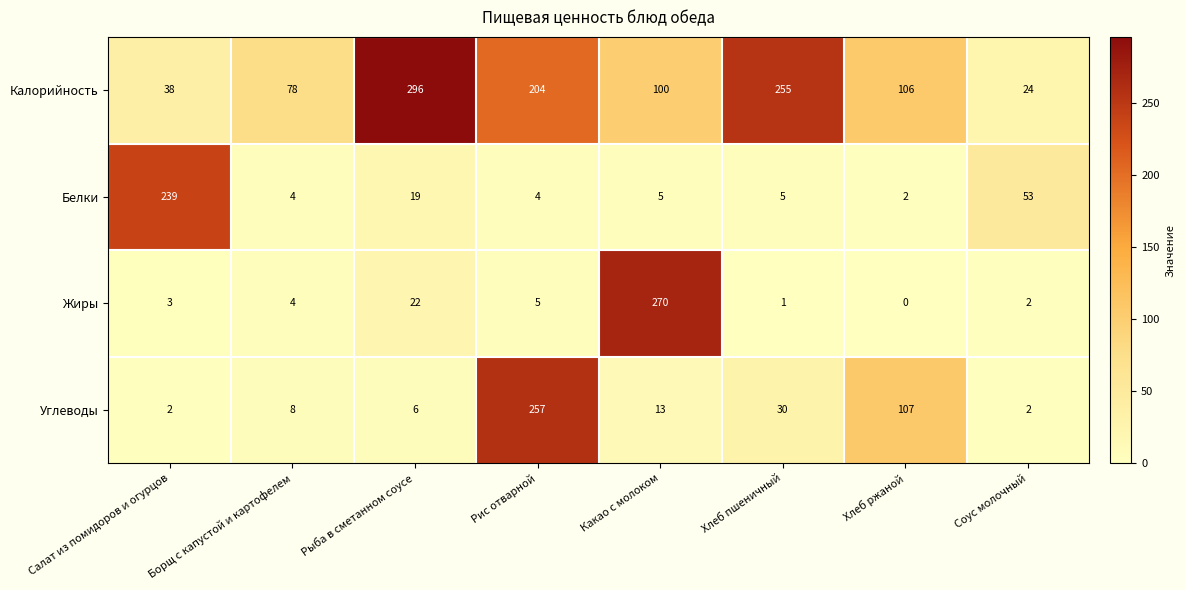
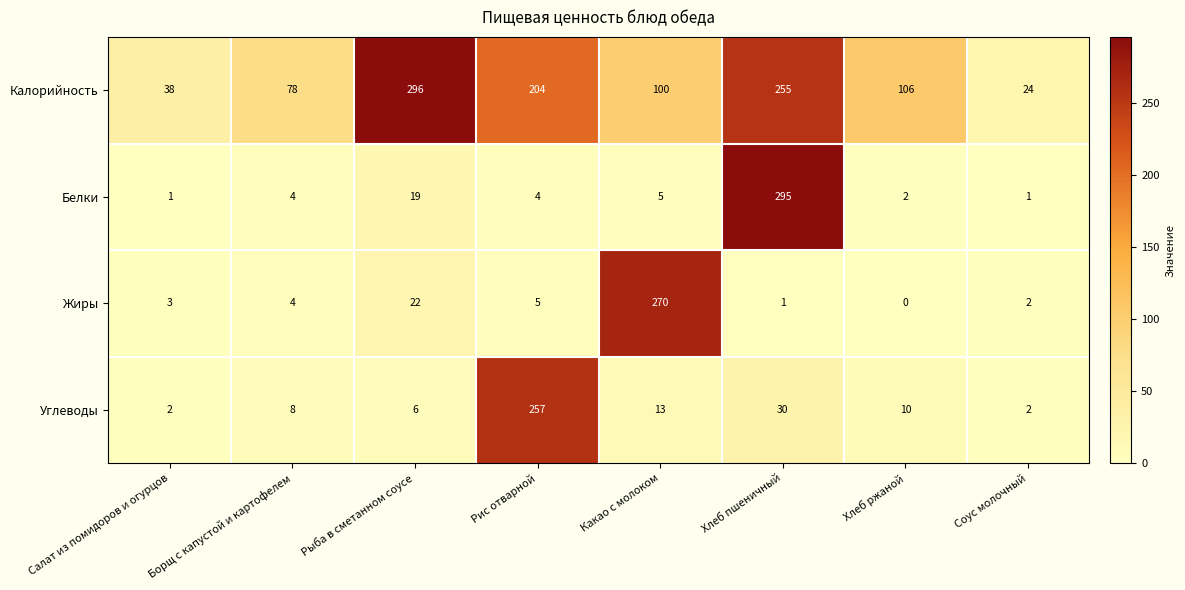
Белки, Салат из помидоров и огурцов: 239 -> 1
Белки, Хлеб пшеничный: 5 -> 295
Белки, Соус молочный: 53 -> 1
Углеводы, Хлеб ржаной: 107 -> 10
